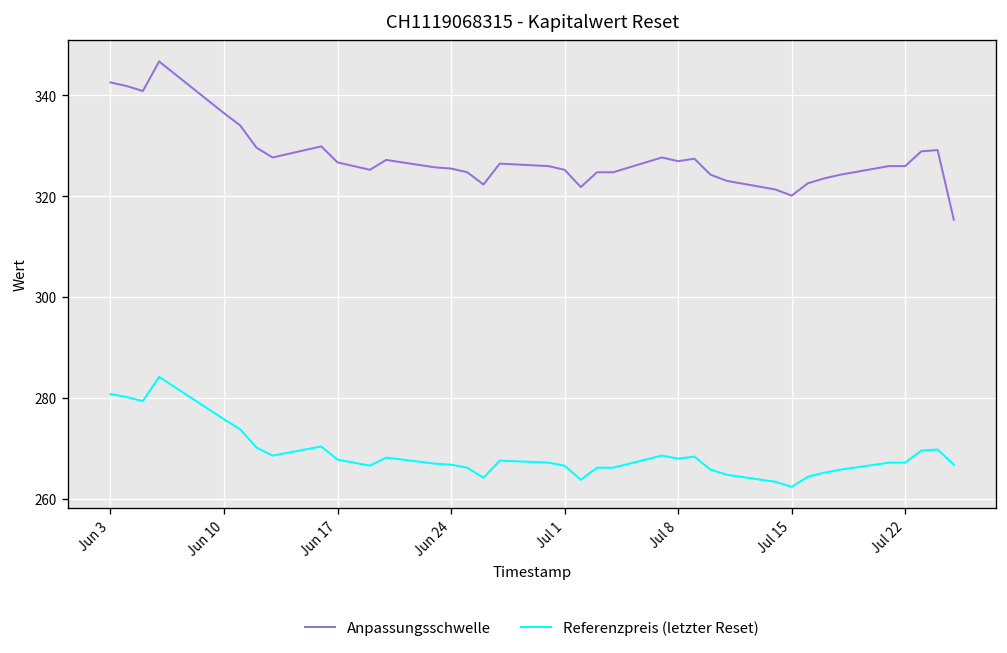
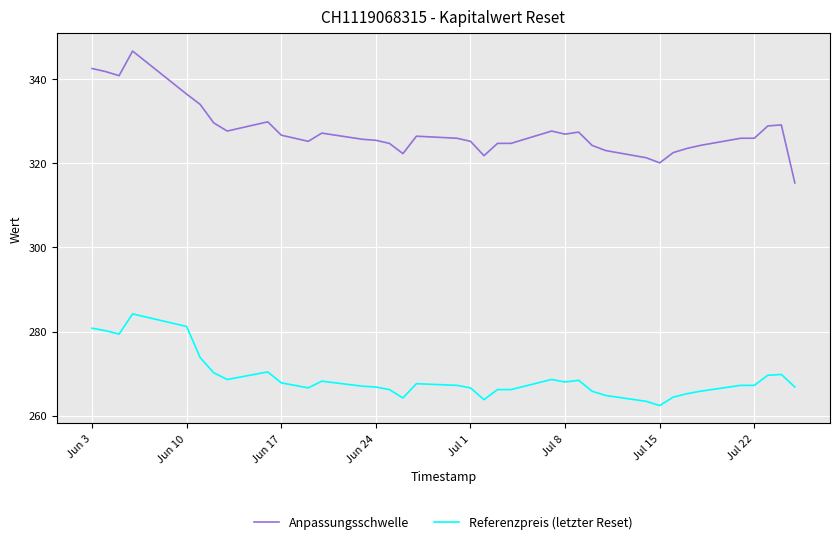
Referenzpreis (letzter Reset), Jun 10: 276 -> 281
